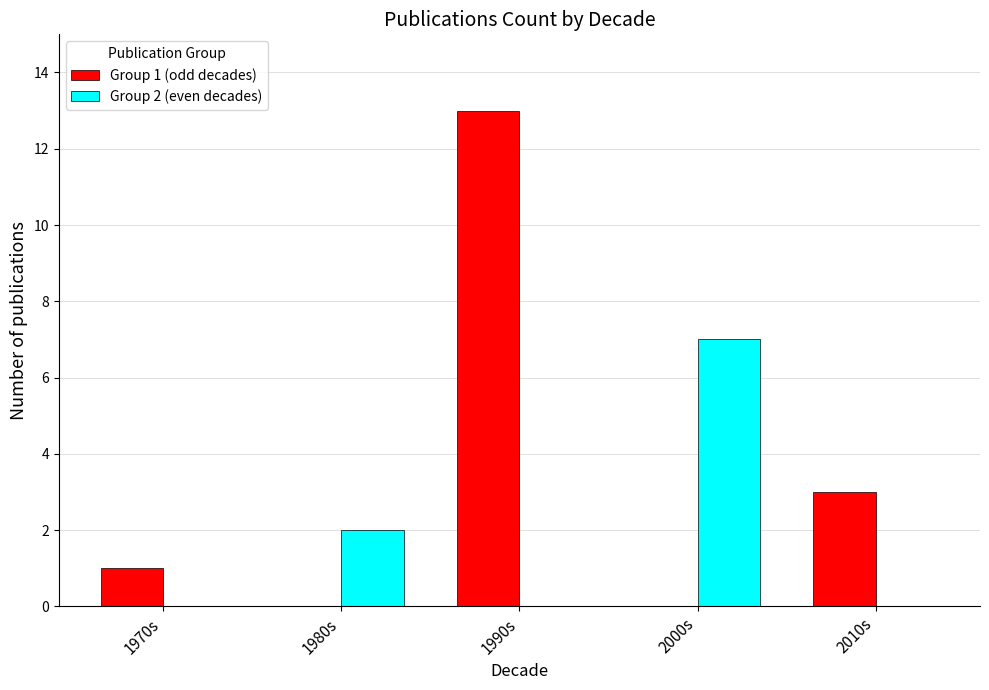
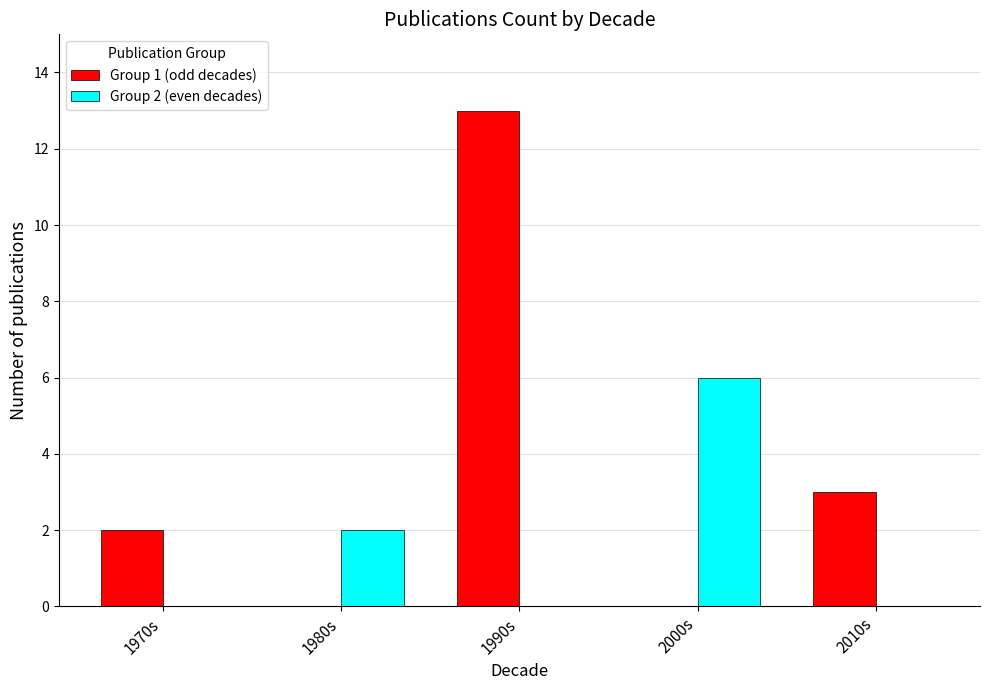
Group 1 (odd decades), 1970s: 1 -> 2
Group 2 (even decades), 2000s: 7 -> 6
